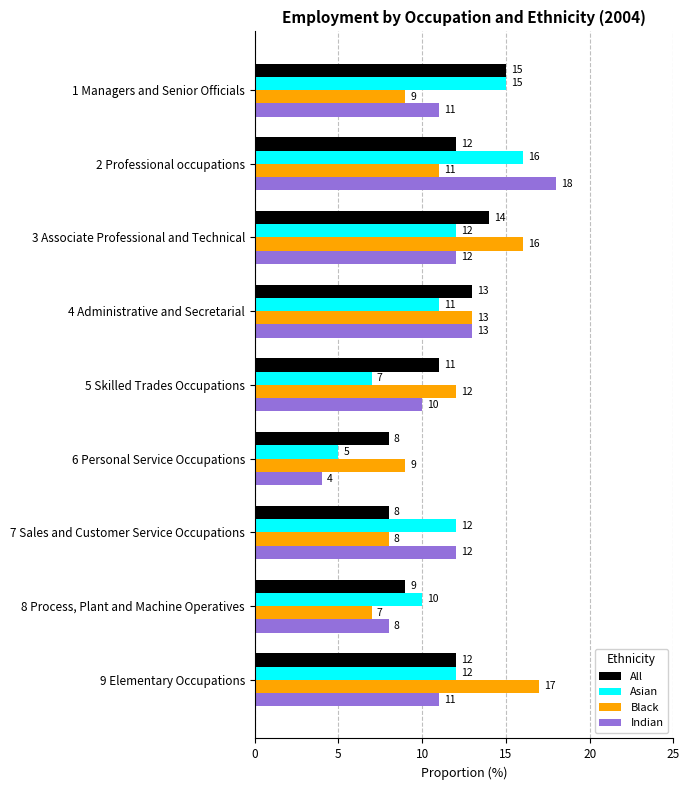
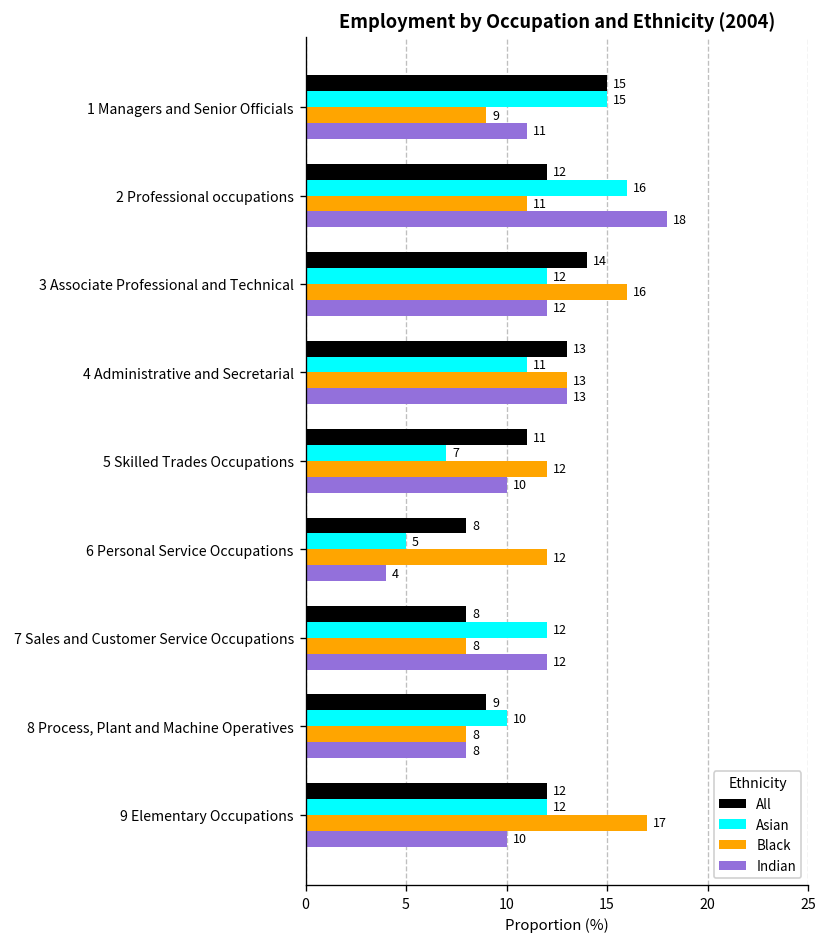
Black, 6 Personal Service Occupations: 9 -> 12
Black, 8 Process, Plant and Machine Operatives: 7 -> 8
Indian, 9 Elementary Occupations: 11 -> 10
